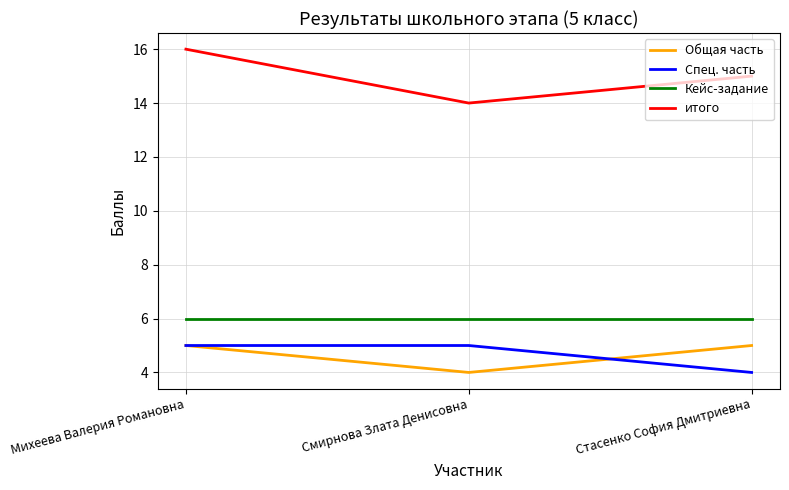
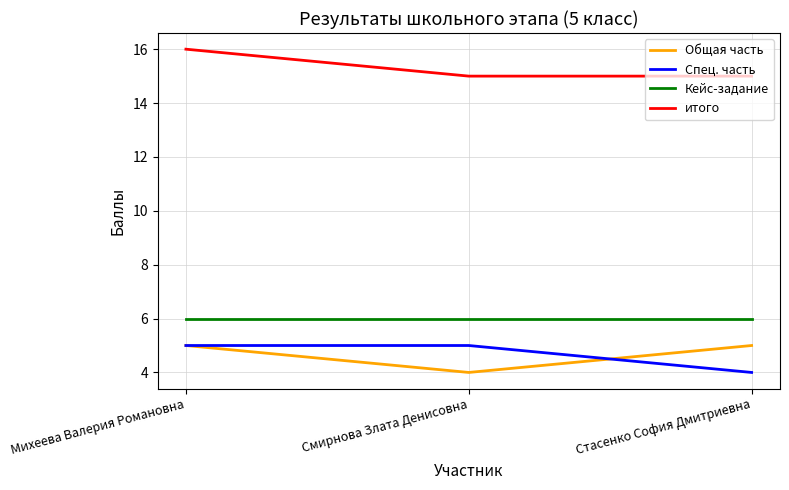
итого, Смирнова Злата Денисовна: 14 -> 15
